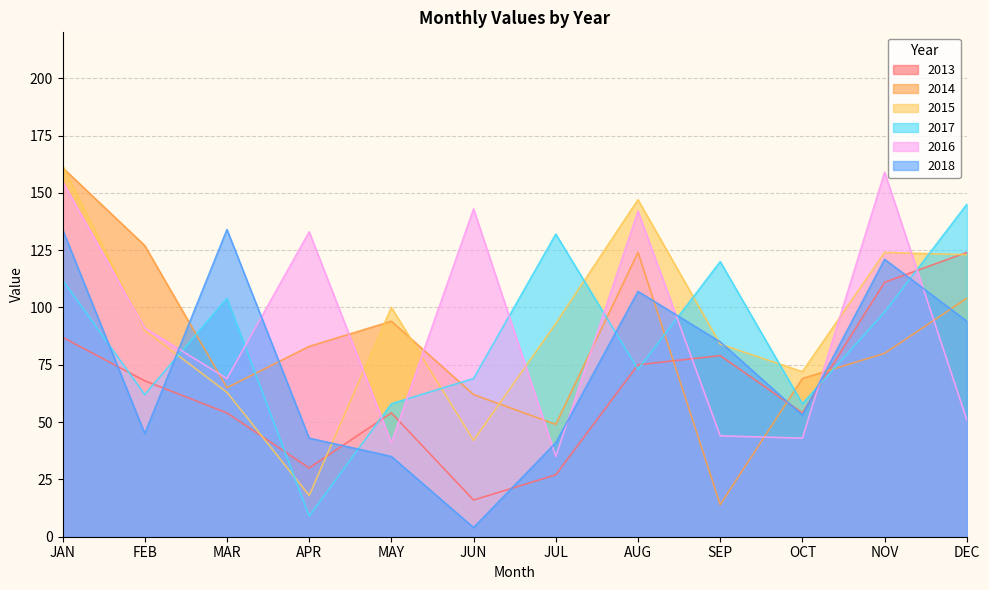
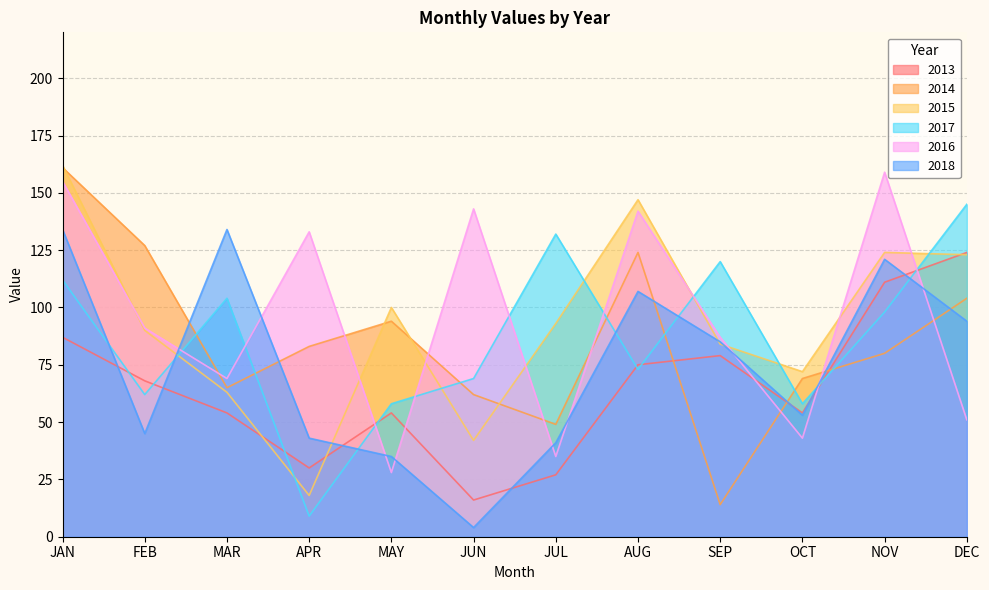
2016, MAY: 41 -> 28
2016, SEP: 44 -> 87
